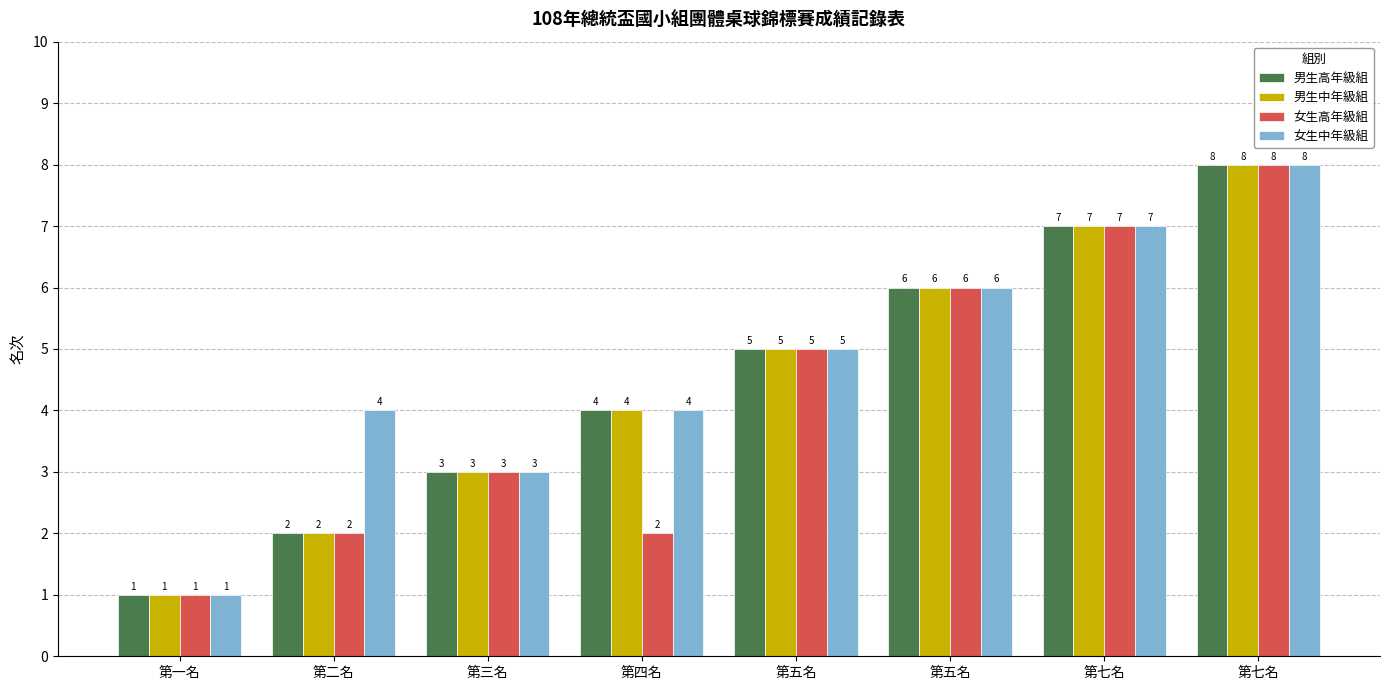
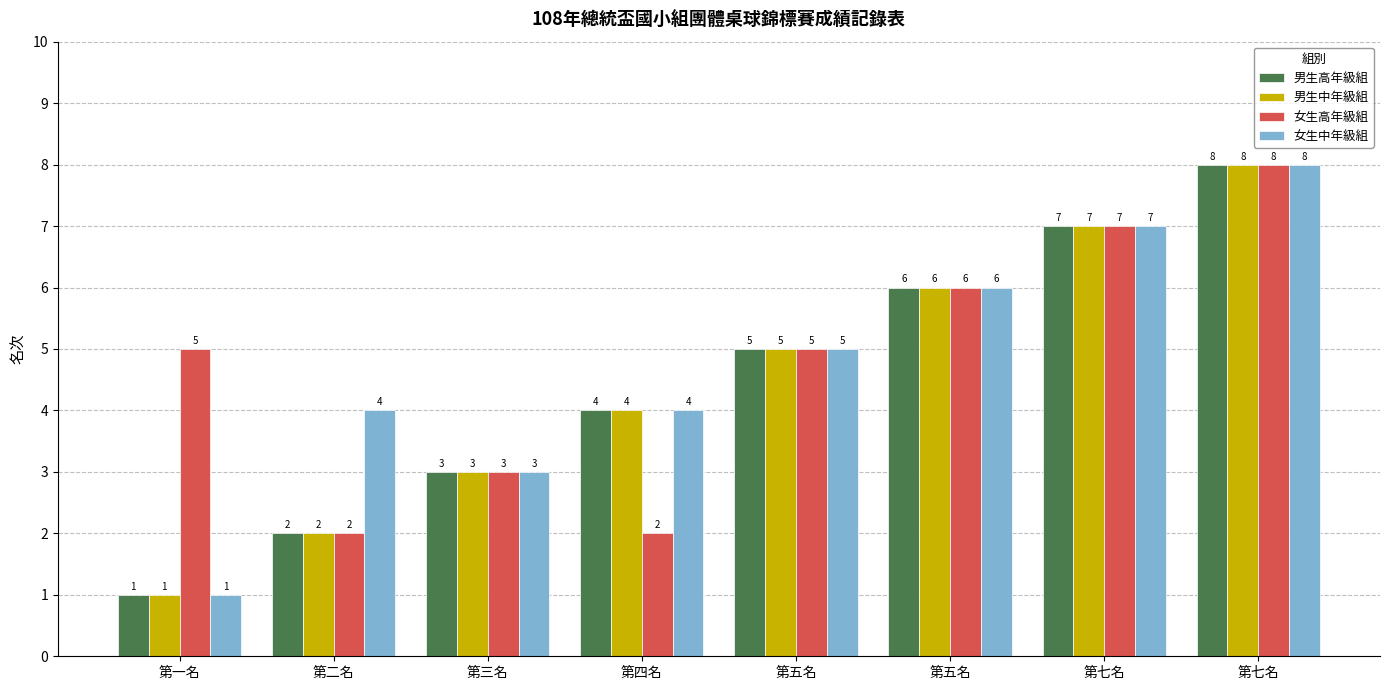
女生高年級組, 第一名: 1 -> 5
